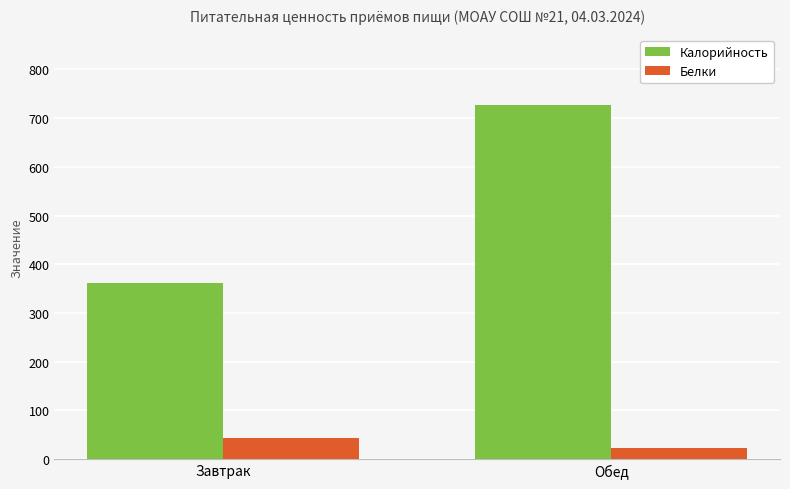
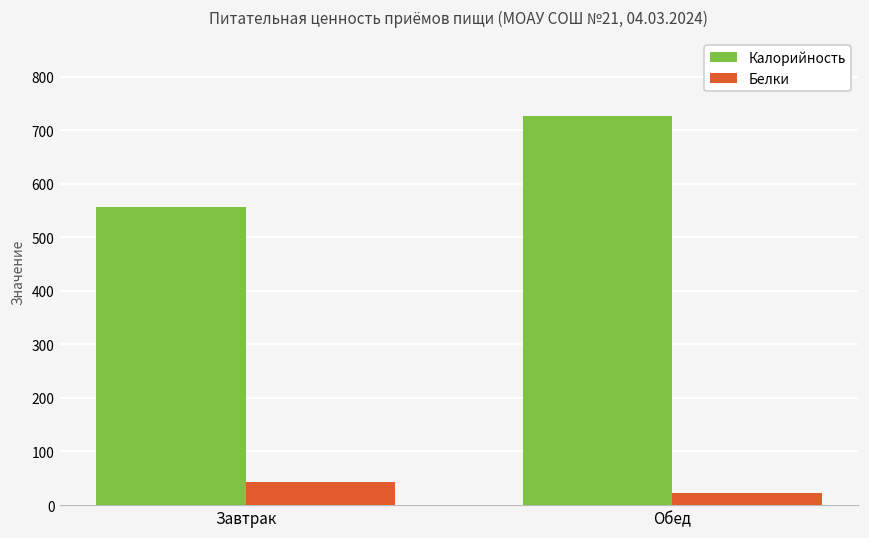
Калорийность, Завтрак: 360 -> 560
